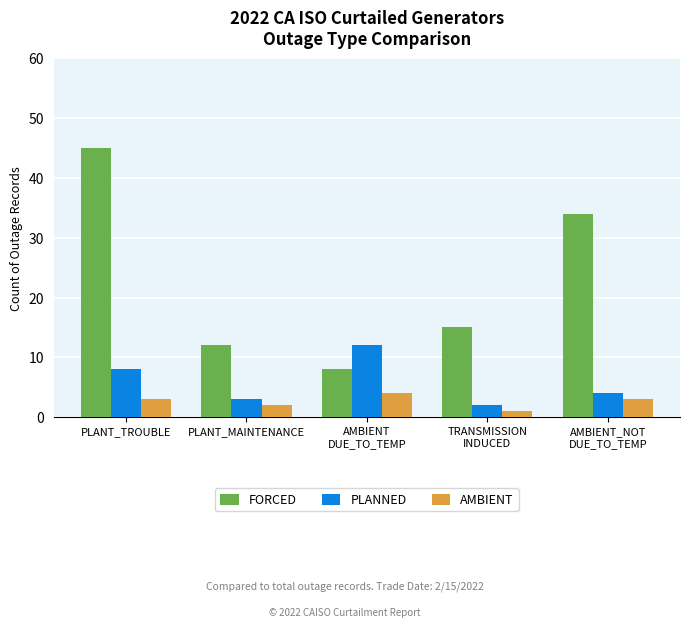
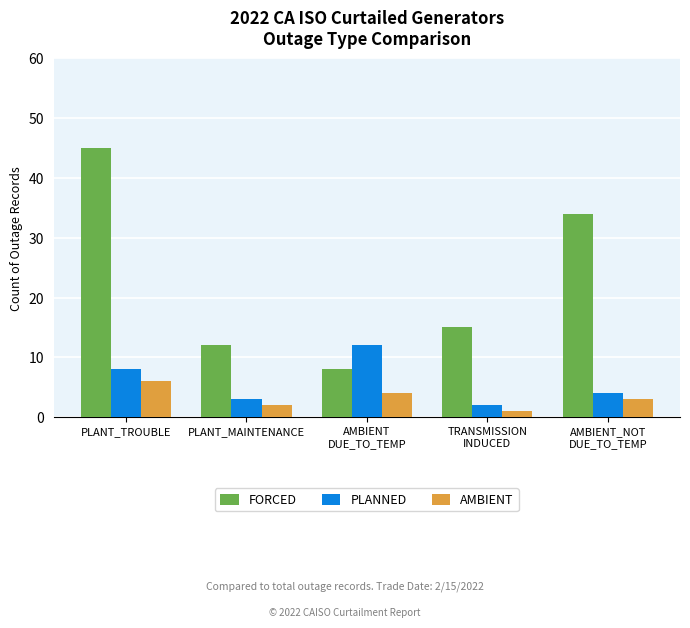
AMBIENT, PLANT_TROUBLE: 3 -> 6
